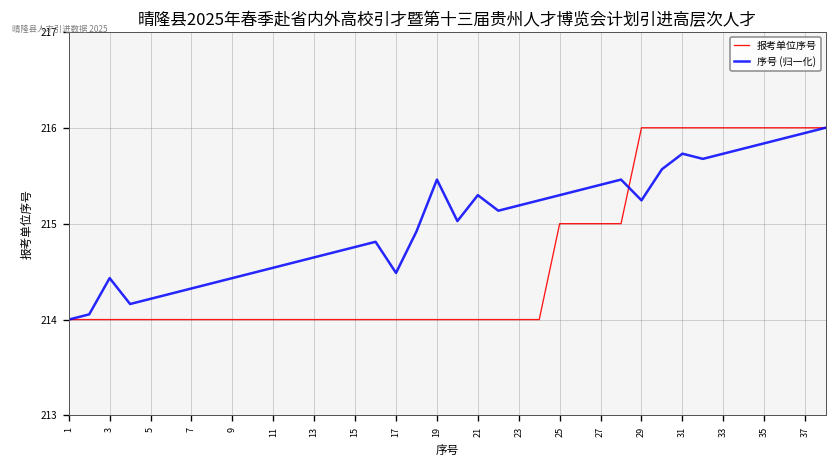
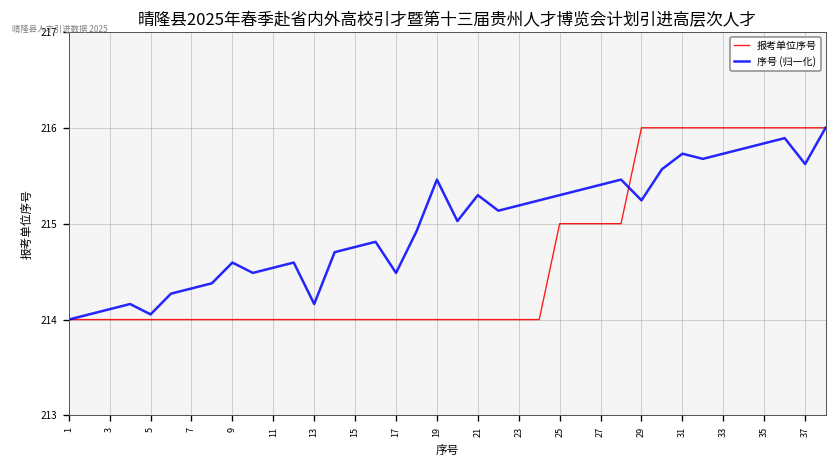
序号 (归一化), 3: 214.4 -> 214.1
序号 (归一化), 5: 214.2 -> 214.1
序号 (归一化), 9: 214.4 -> 214.6
序号 (归一化), 13: 214.6 -> 214.2
序号 (归一化), 37: 215.9 -> 215.6
